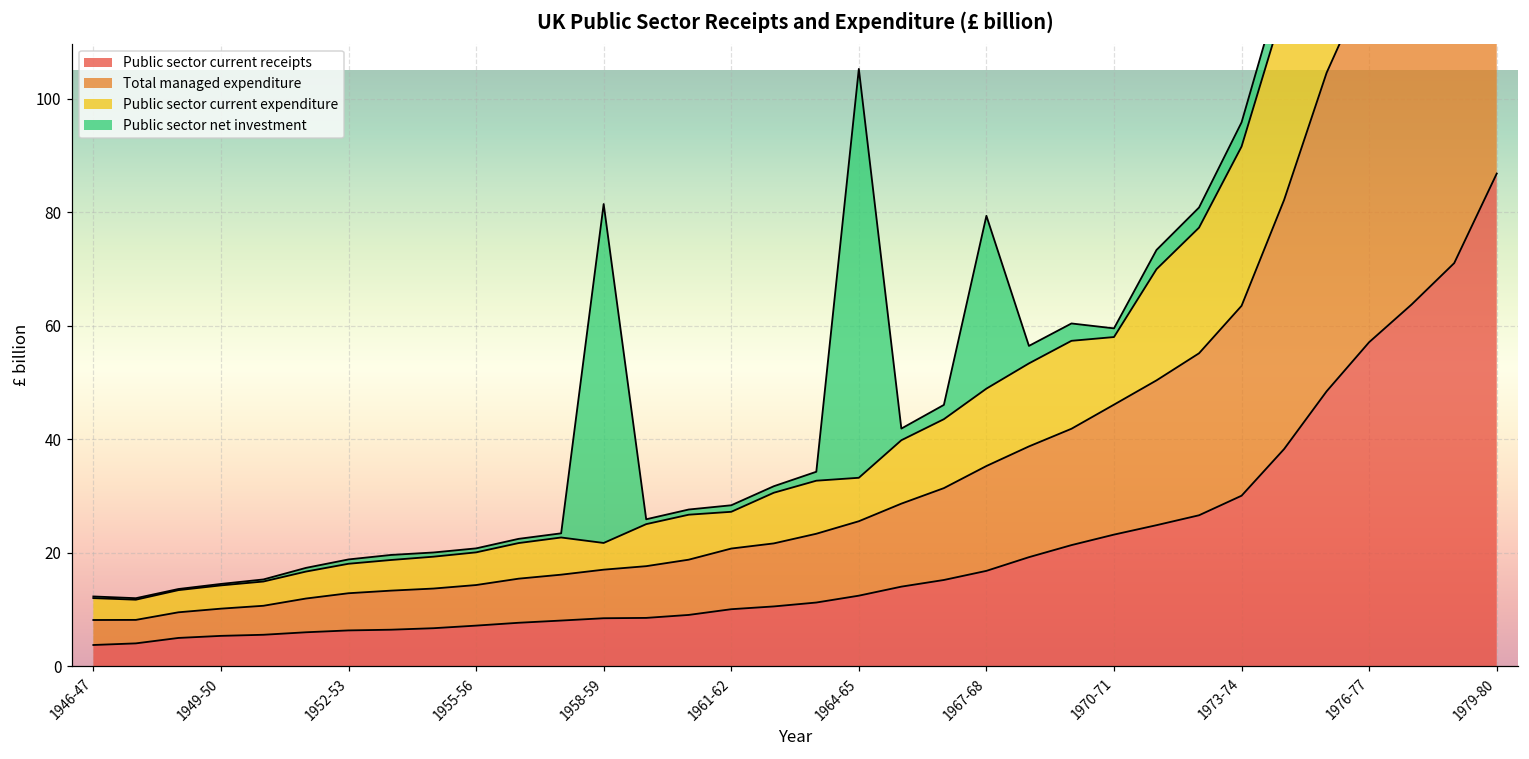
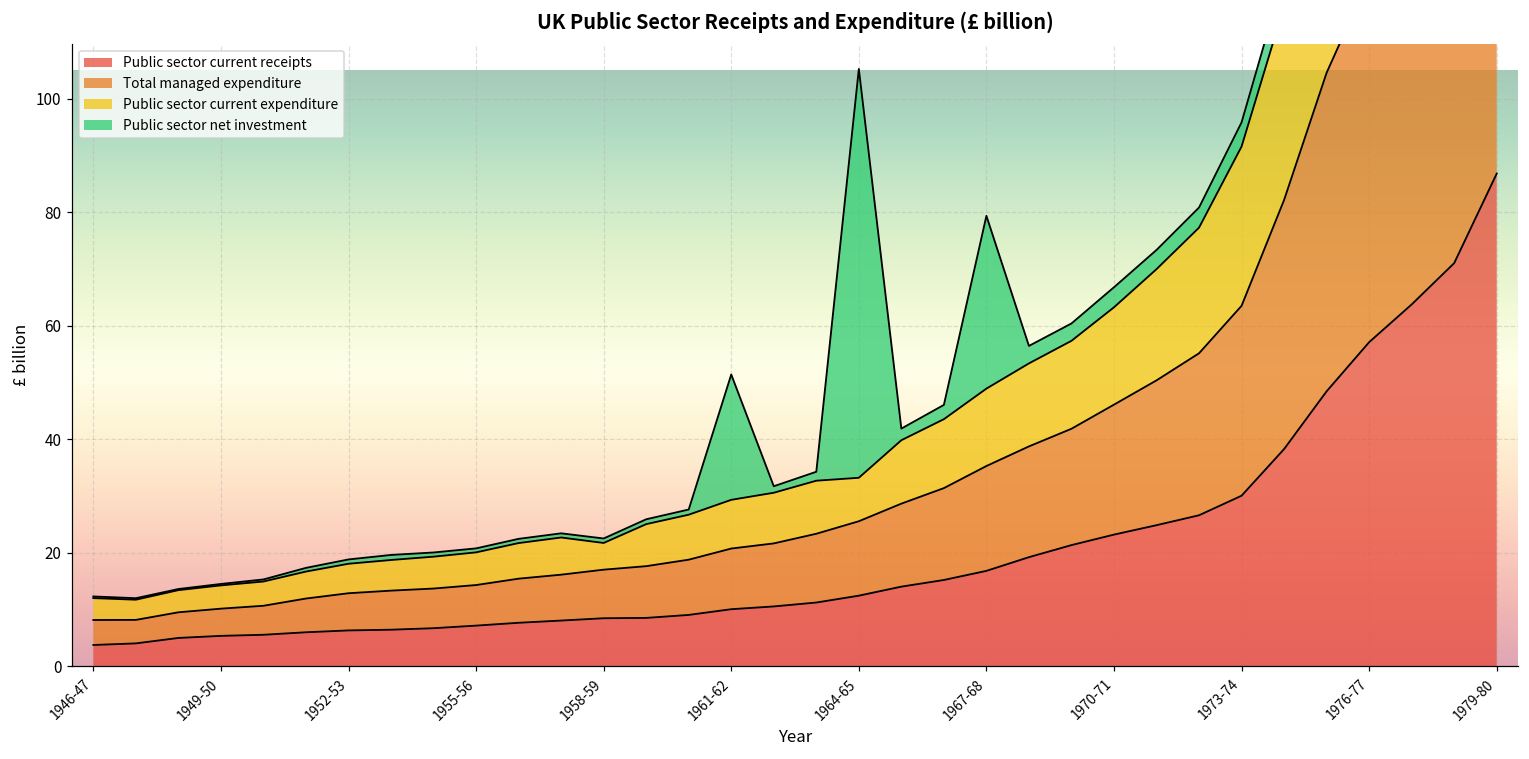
Public sector net investment, 1958-59: 60 -> 1
Public sector current expenditure, 1961-62: 6 -> 9
Public sector net investment, 1961-62: 1 -> 22
Public sector current expenditure, 1970-71: 12 -> 17
Public sector net investment, 1970-71: 2 -> 4
